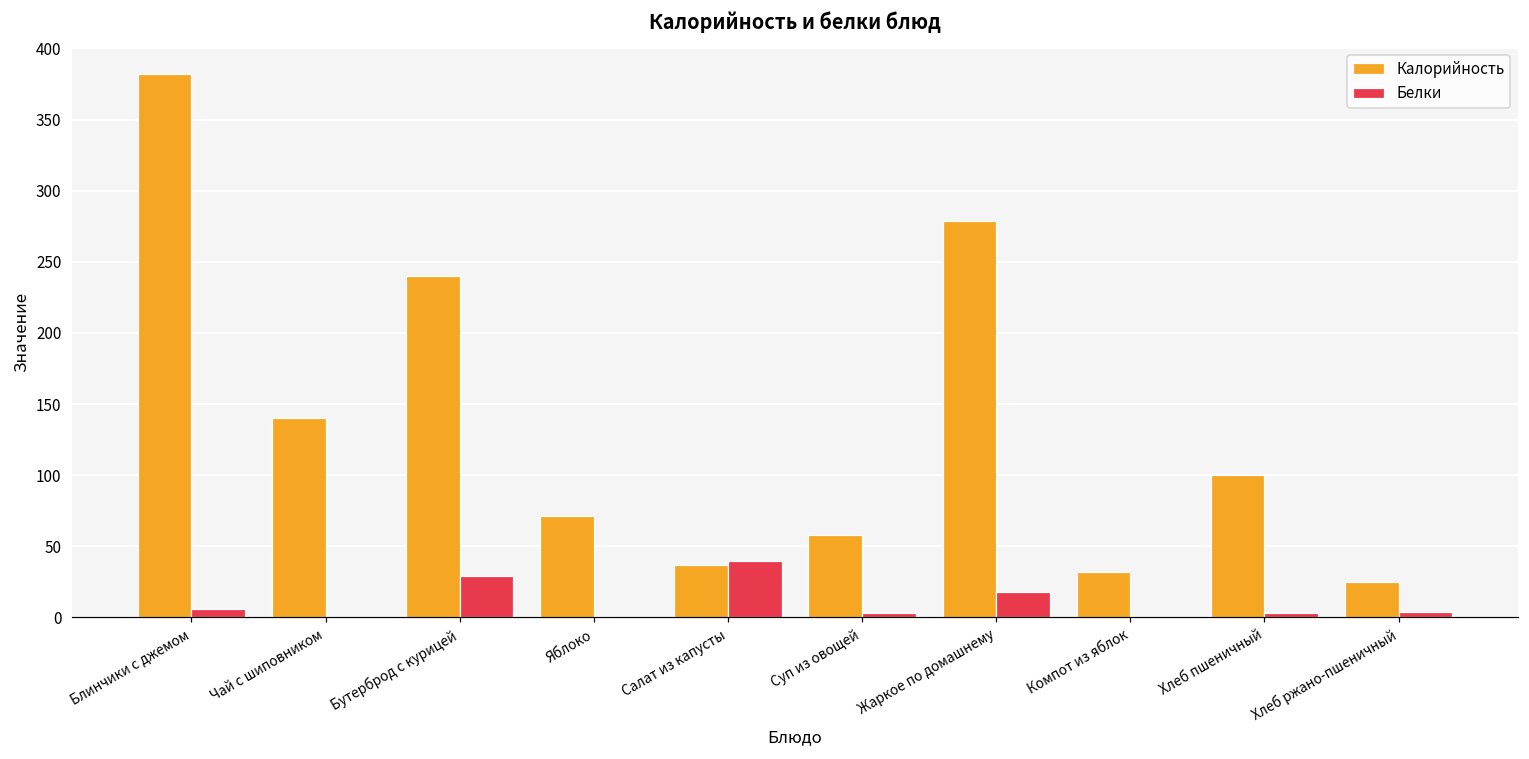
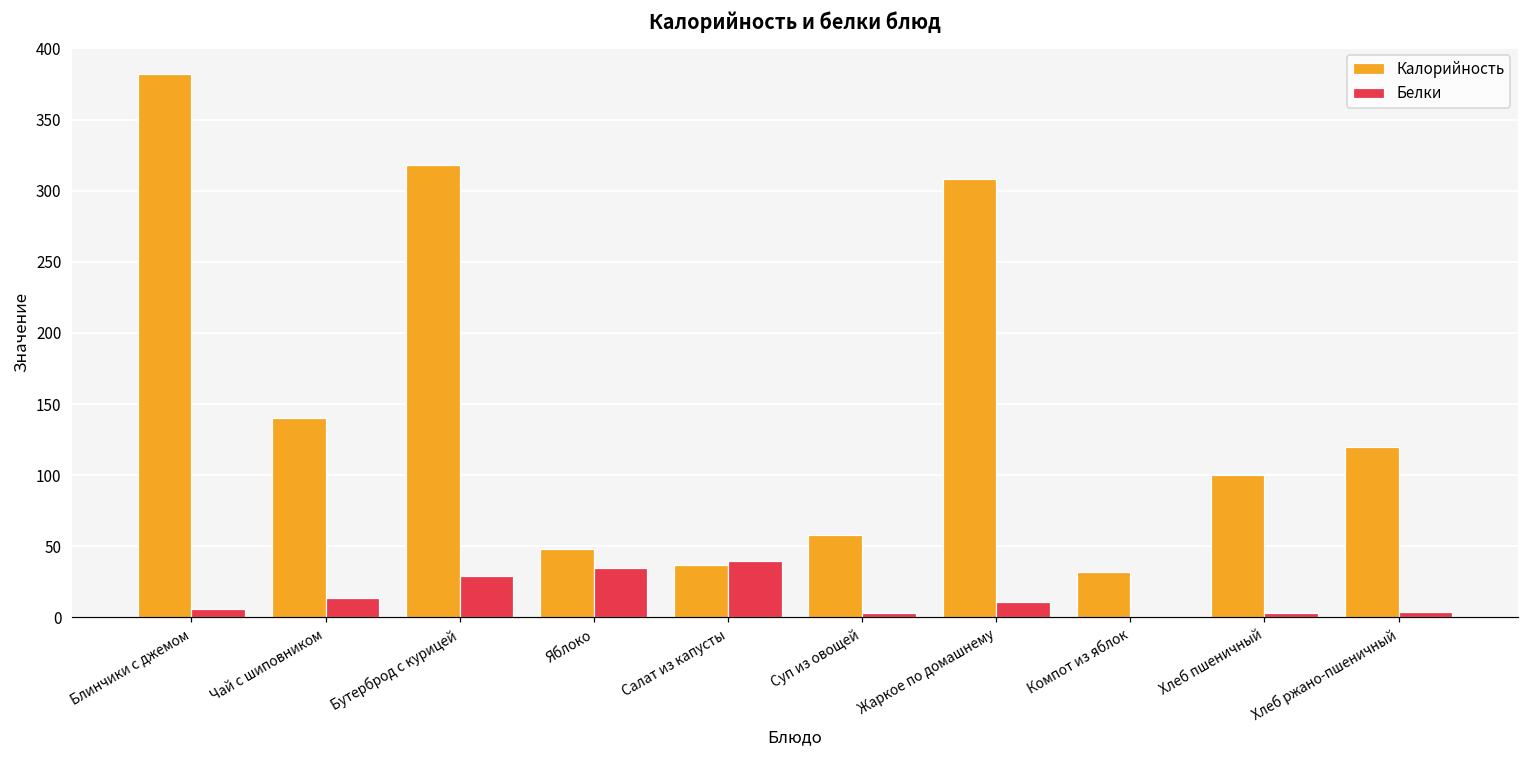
Белки, Чай с шиповником: 0 -> 14
Калорийность, Бутерброд с курицей: 240 -> 318
Калорийность, Яблоко: 71 -> 48
Белки, Яблоко: 1 -> 35
Калорийность, Жаркое по домашнему: 279 -> 308
Белки, Жаркое по домашнему: 18 -> 11
Калорийность, Хлеб ржано-пшеничный: 25 -> 120
